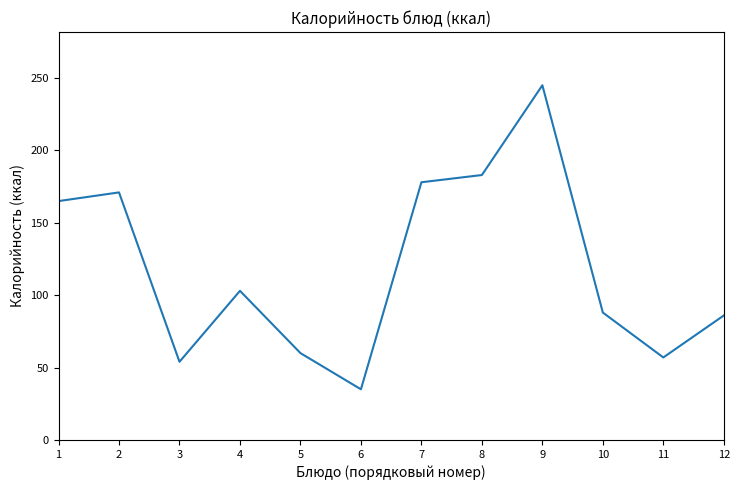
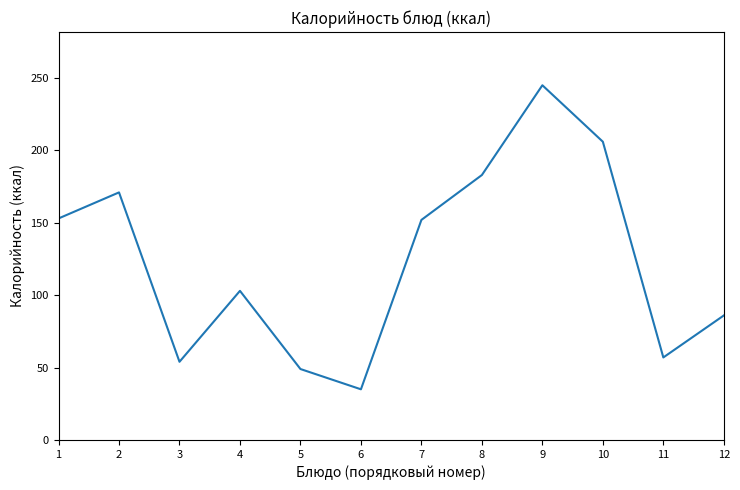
1: 165 -> 153
5: 60 -> 49
7: 178 -> 152
10: 88 -> 206
